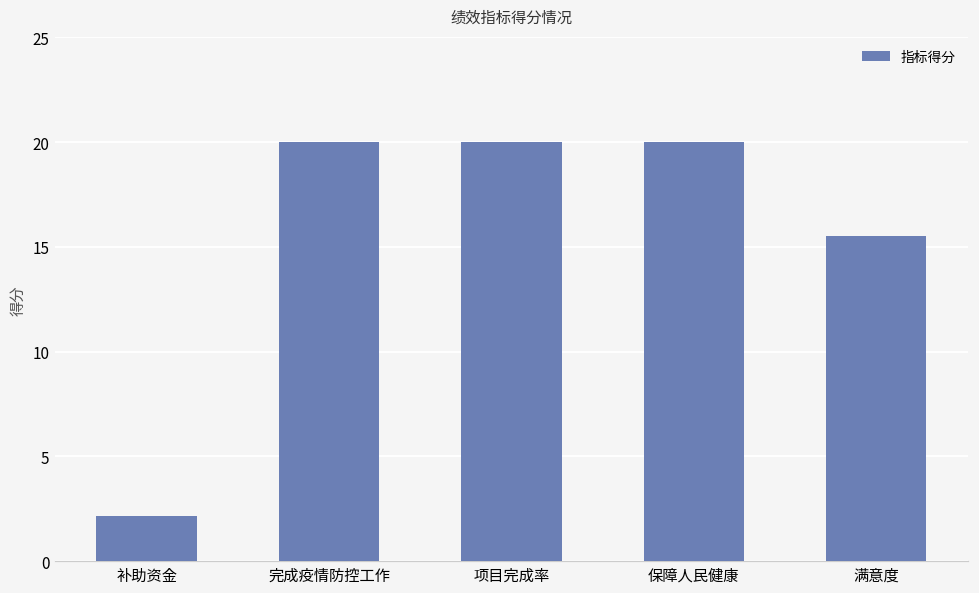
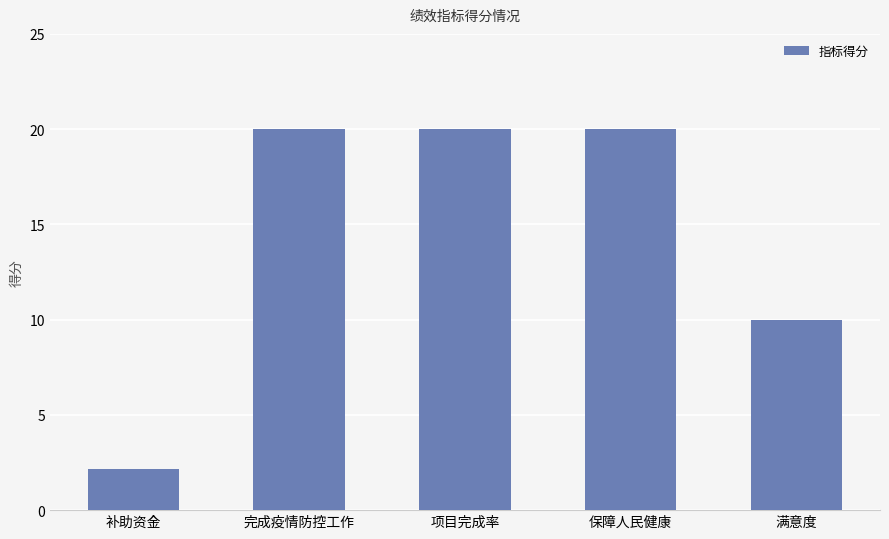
满意度: 15.5 -> 10.0
